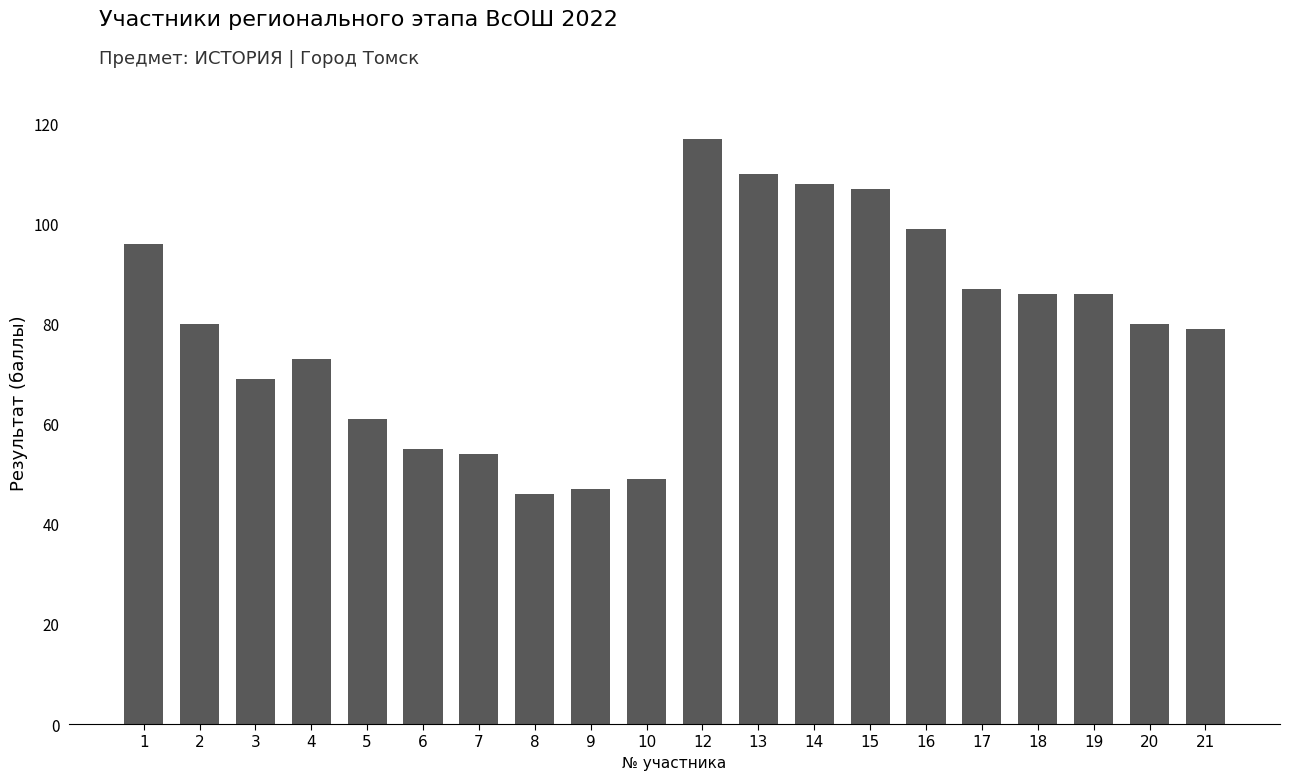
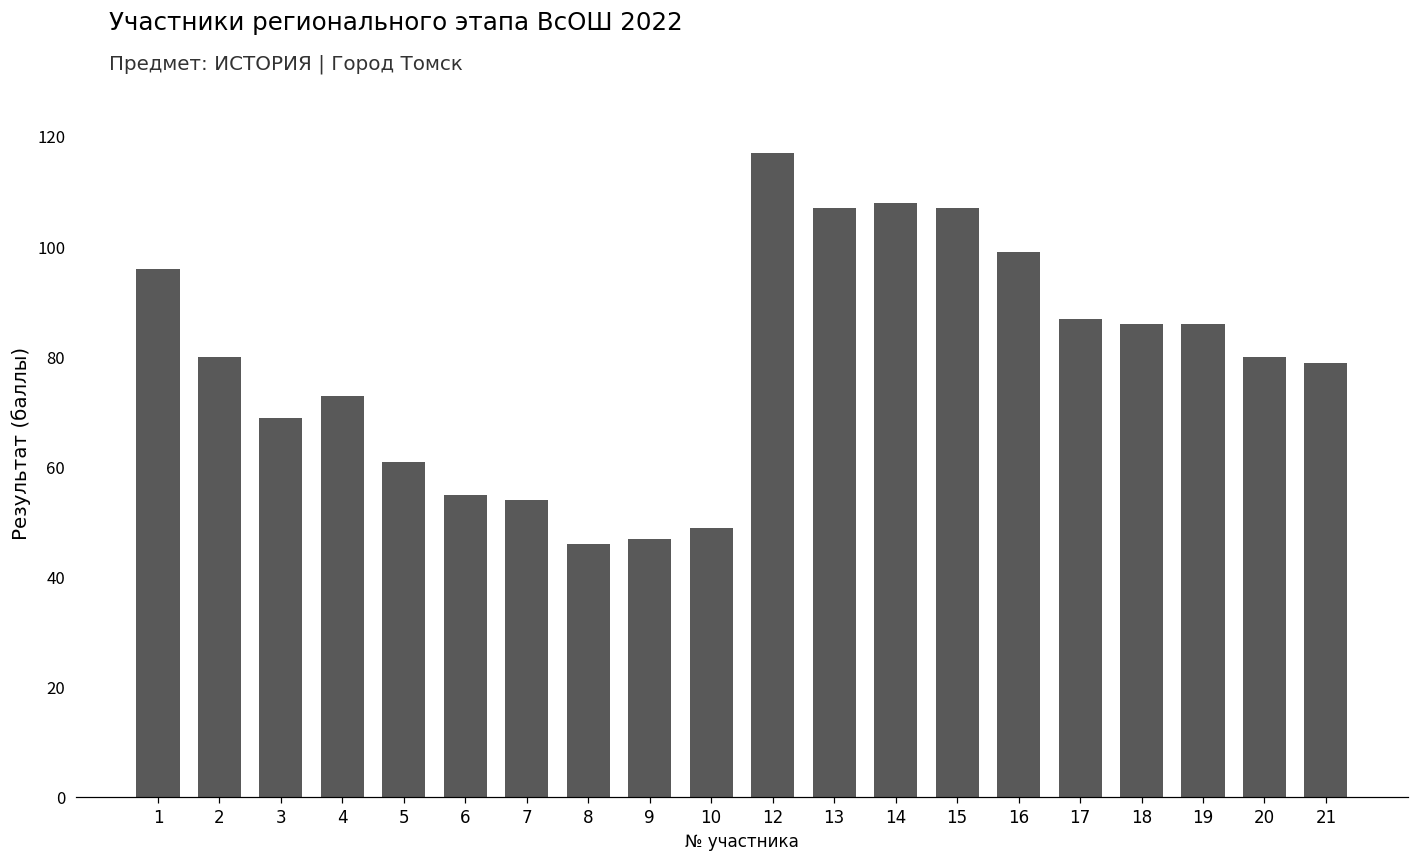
13: 110 -> 107
